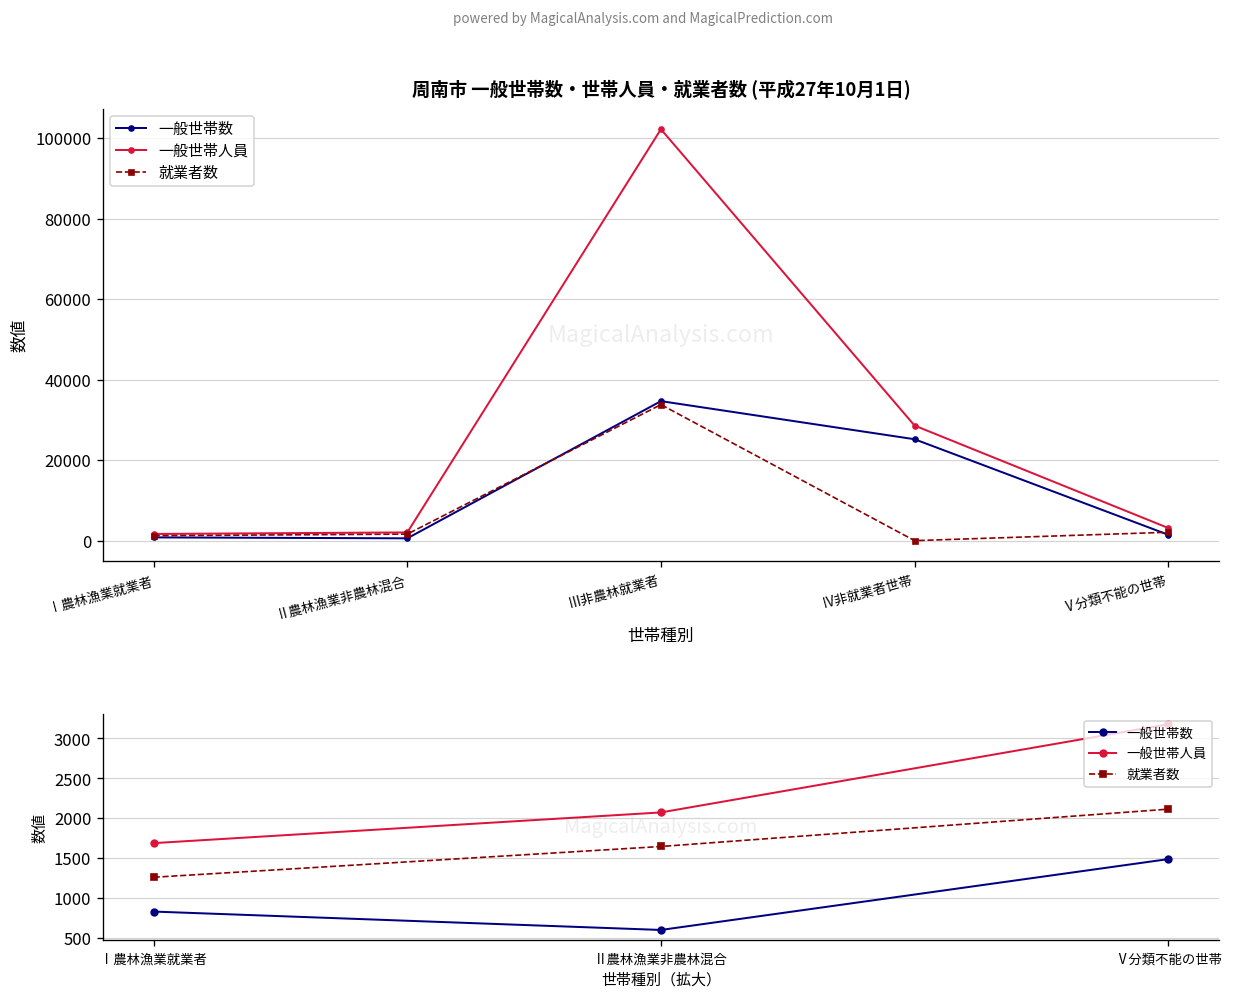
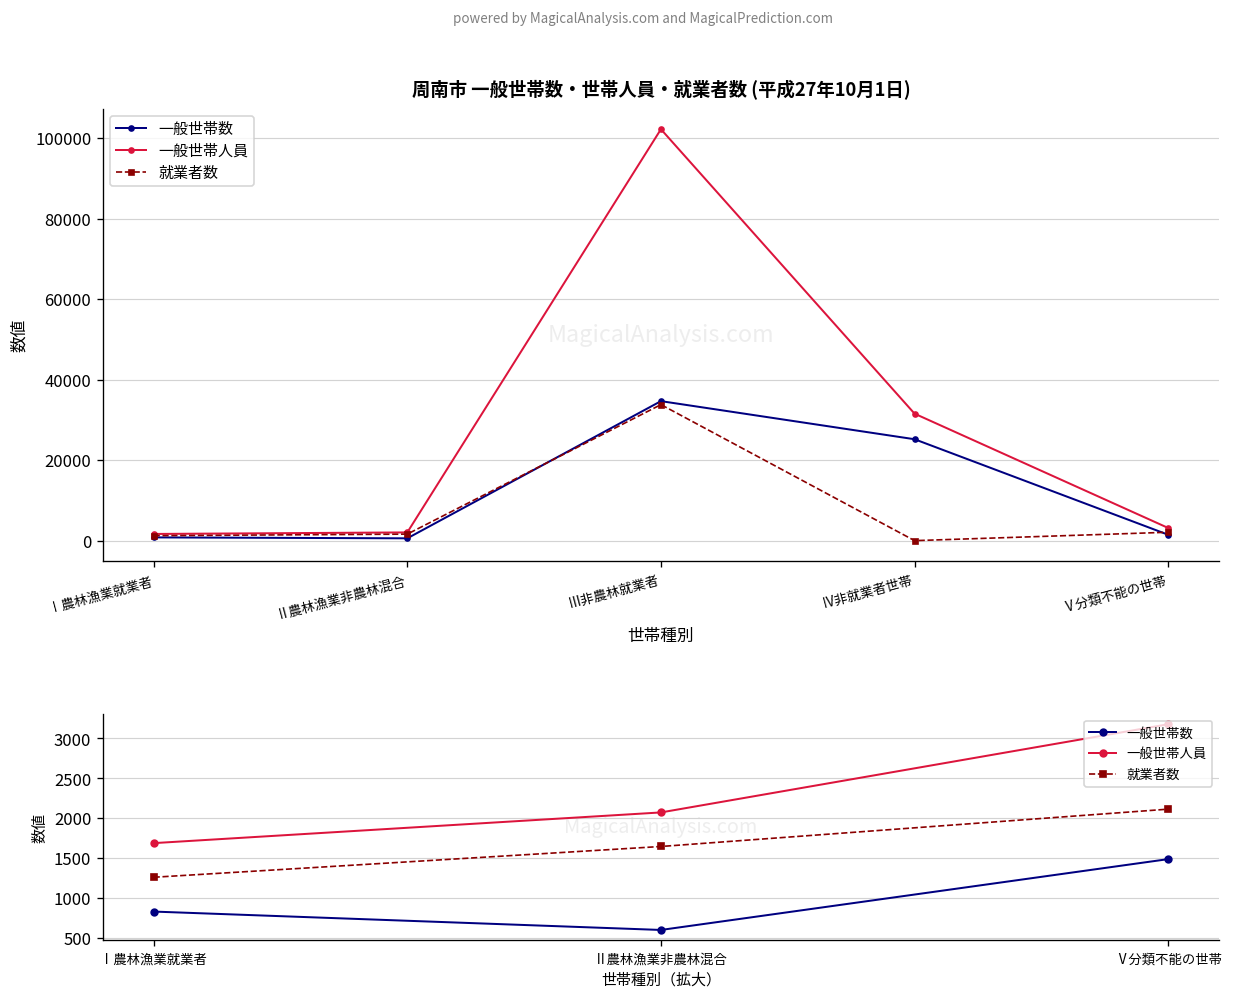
周南市 一般世帯数・世帯人員・就業者数 (平成27年10月1日), 一般世帯人員, Ⅳ非就業者世帯: 29000 -> 32000
